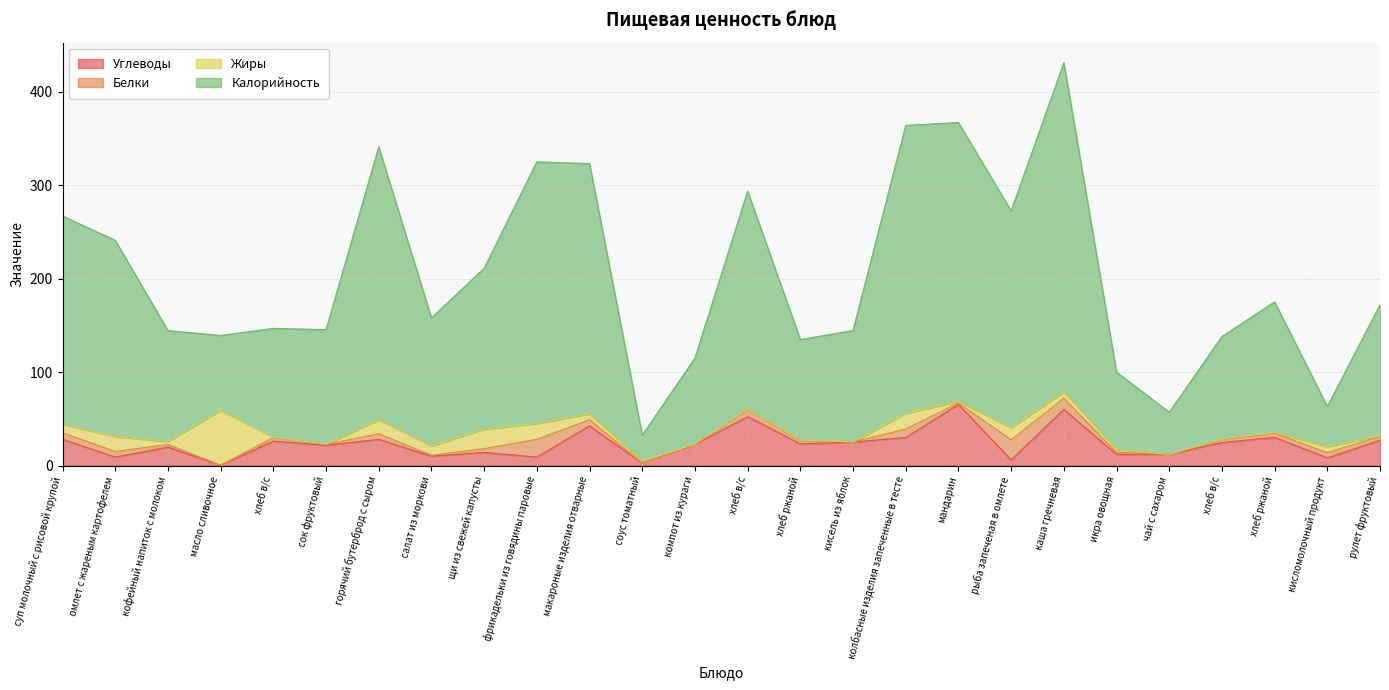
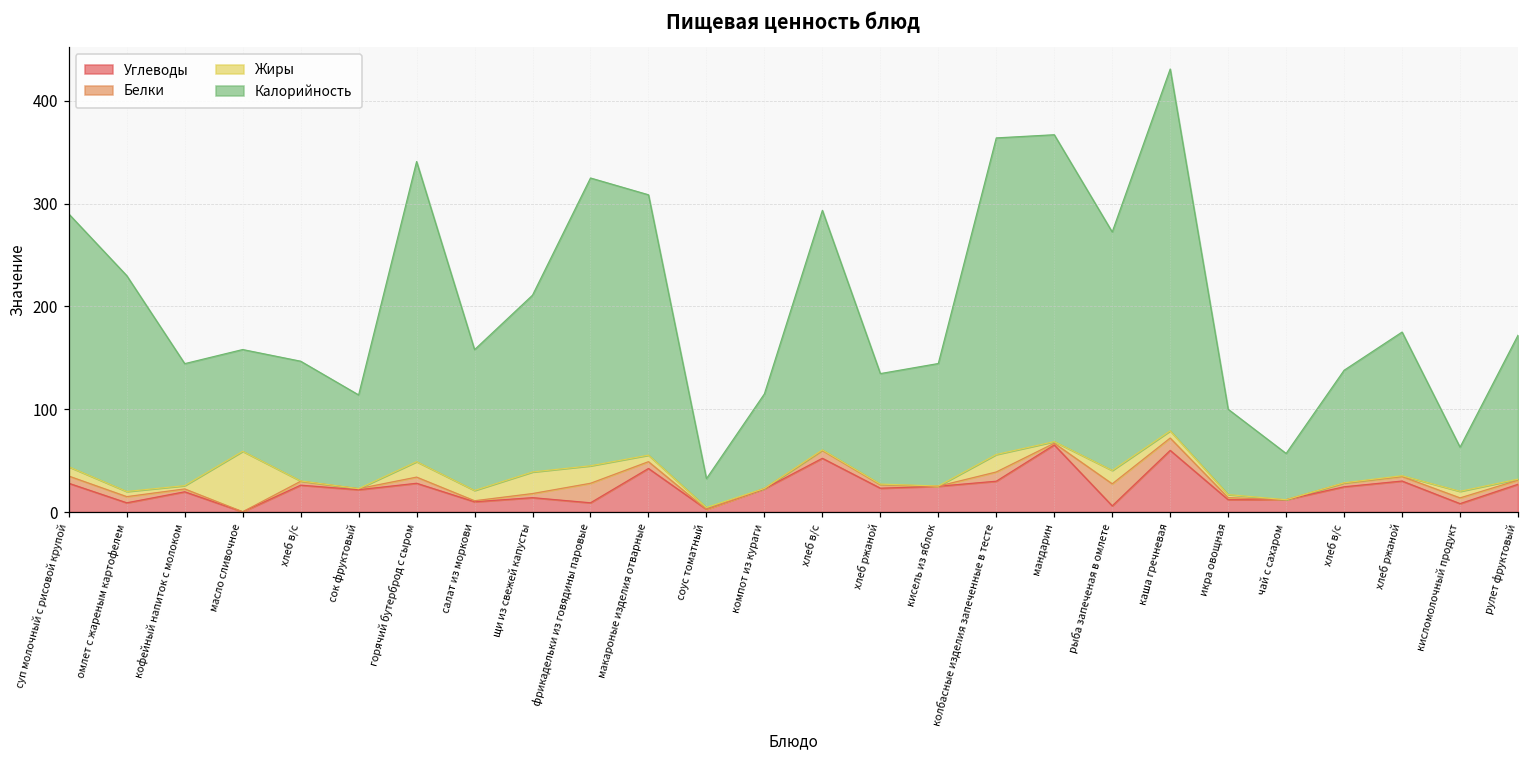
Калорийность, суп молочный с рисовой крупой: 220 -> 250
Жиры, омлет с жареным картофелем: 20 -> 10
Калорийность, масло сливочное: 80 -> 100
Калорийность, сок фруктовый: 120 -> 90
Калорийность, макароные изделия отварные: 270 -> 250
